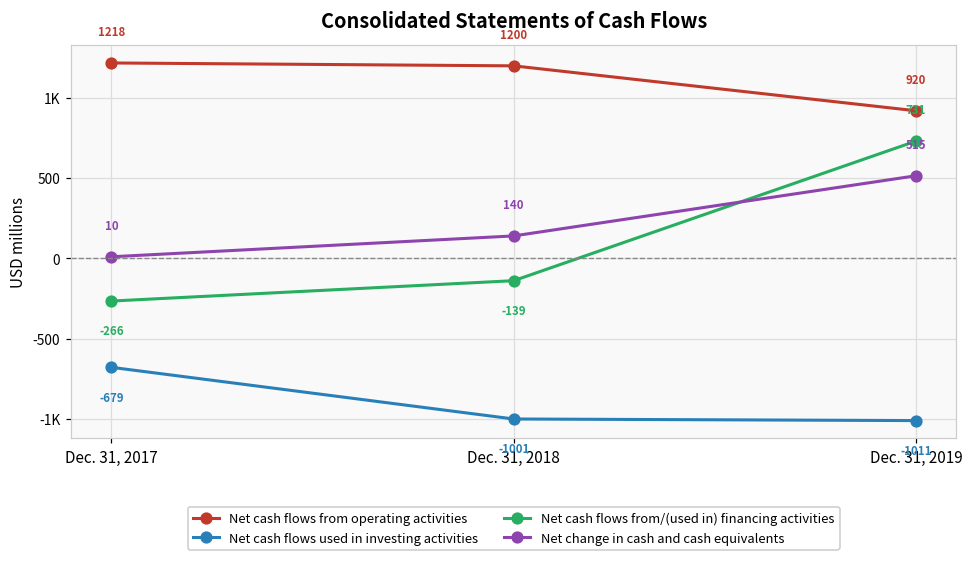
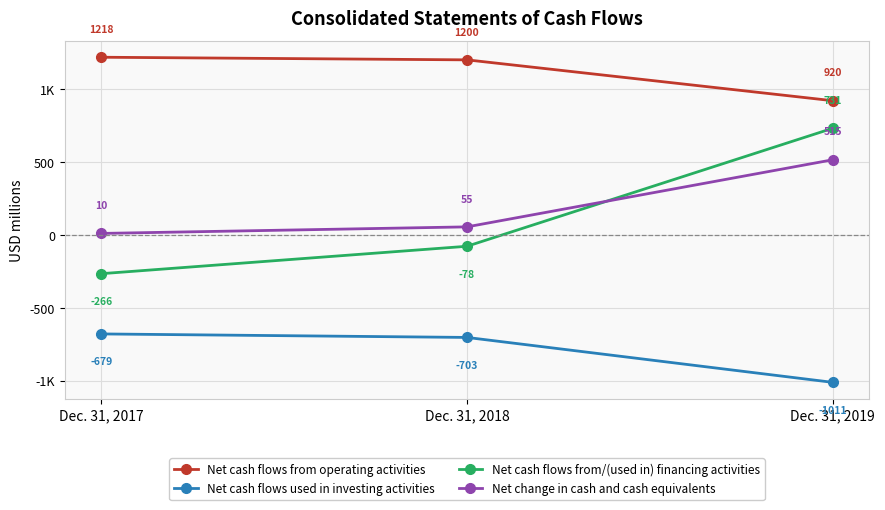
Net cash flows used in investing activities, Dec. 31, 2018: -1001 -> -703
Net cash flows from/(used in) financing activities, Dec. 31, 2018: -139 -> -78
Net change in cash and cash equivalents, Dec. 31, 2018: 140 -> 55
